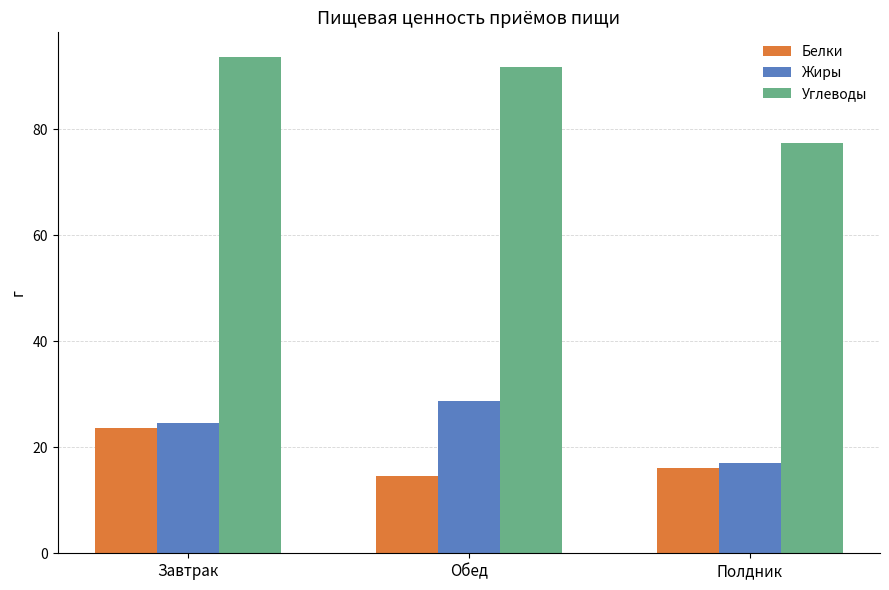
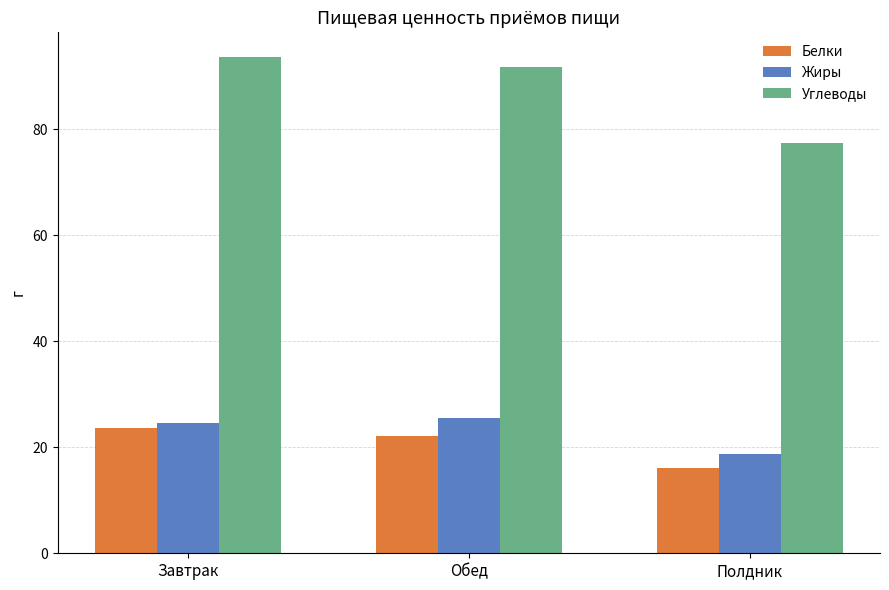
Белки, Обед: 15 -> 22
Жиры, Обед: 29 -> 26
Жиры, Полдник: 17 -> 19
